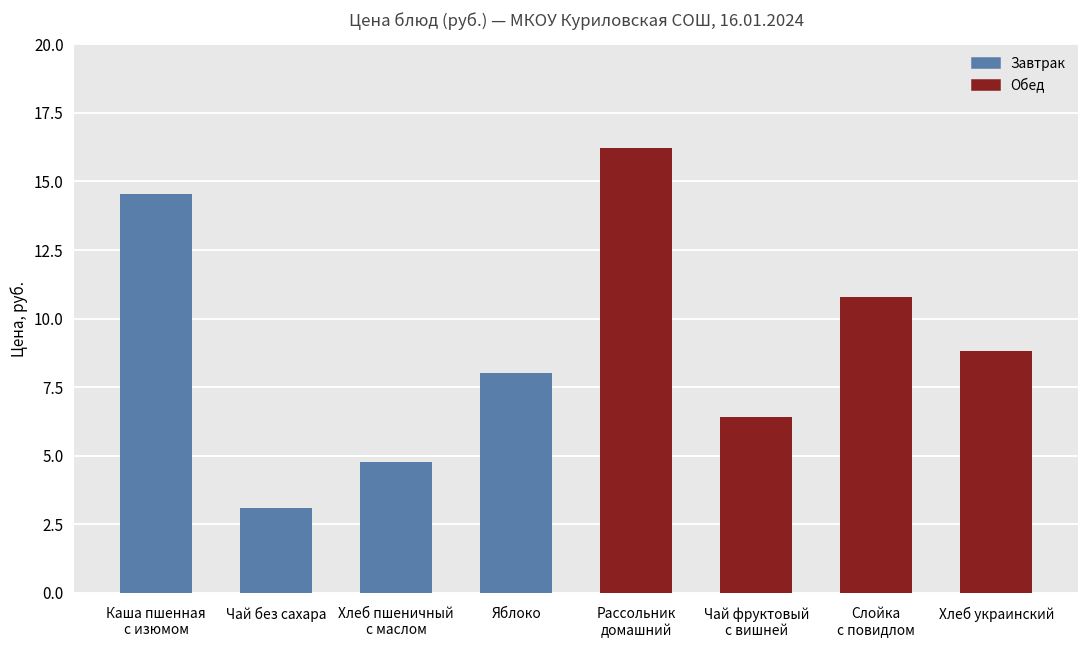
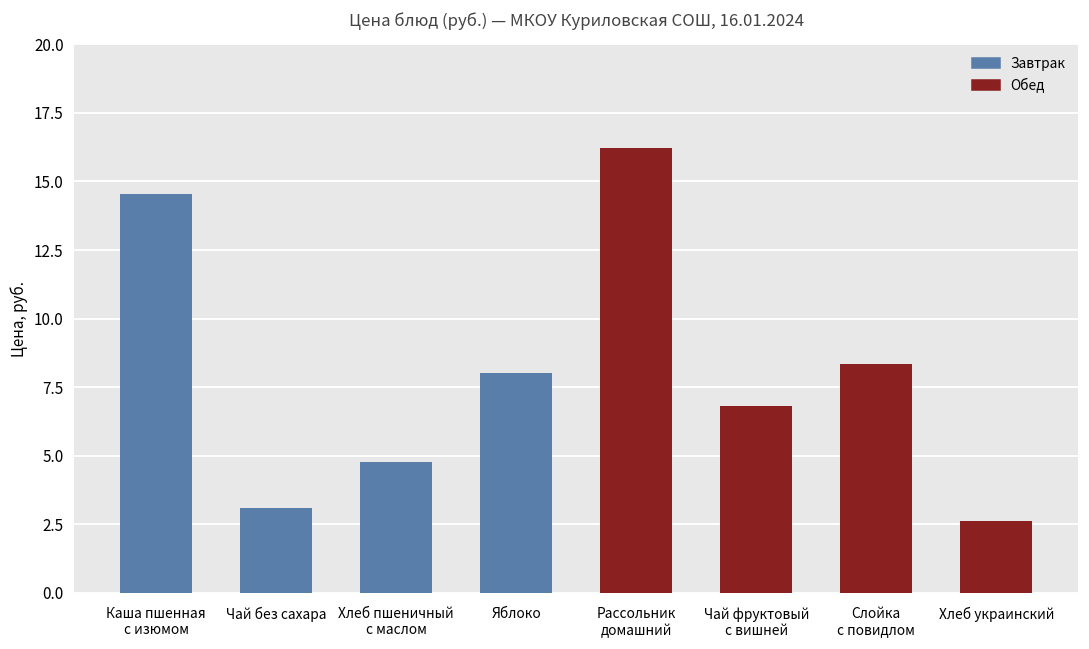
Чай фруктовый с вишней: 6.4 -> 6.8
Слойка с повидлом: 10.8 -> 8.4
Хлеб украинский: 8.8 -> 2.6
